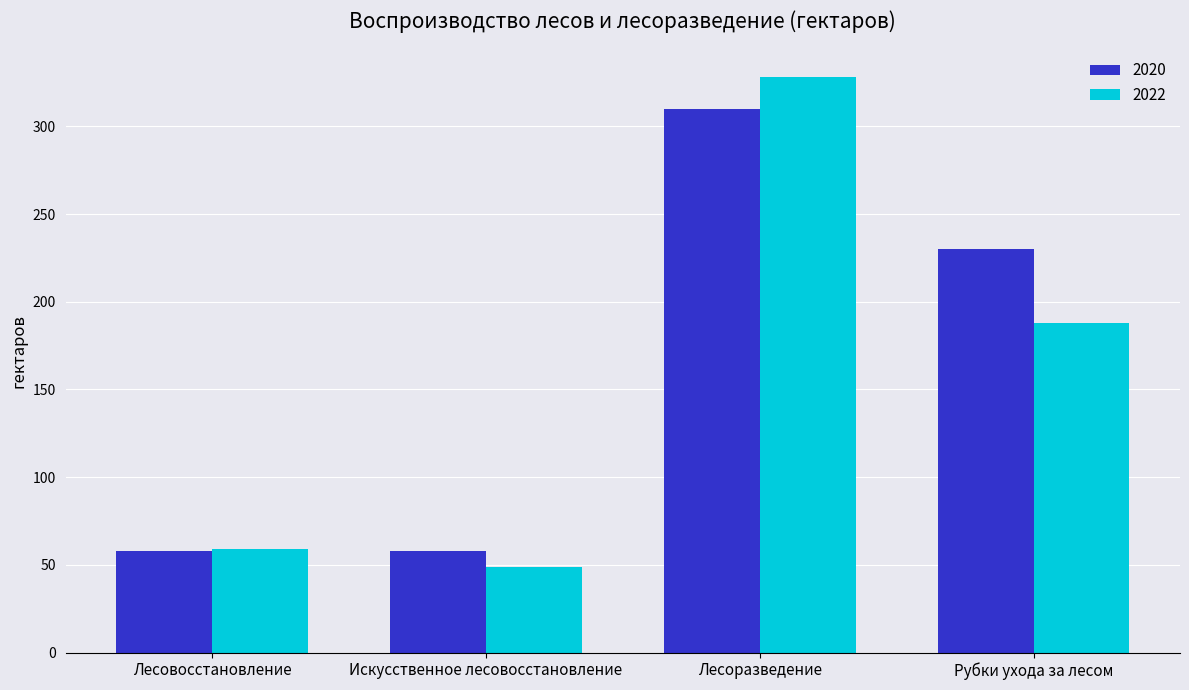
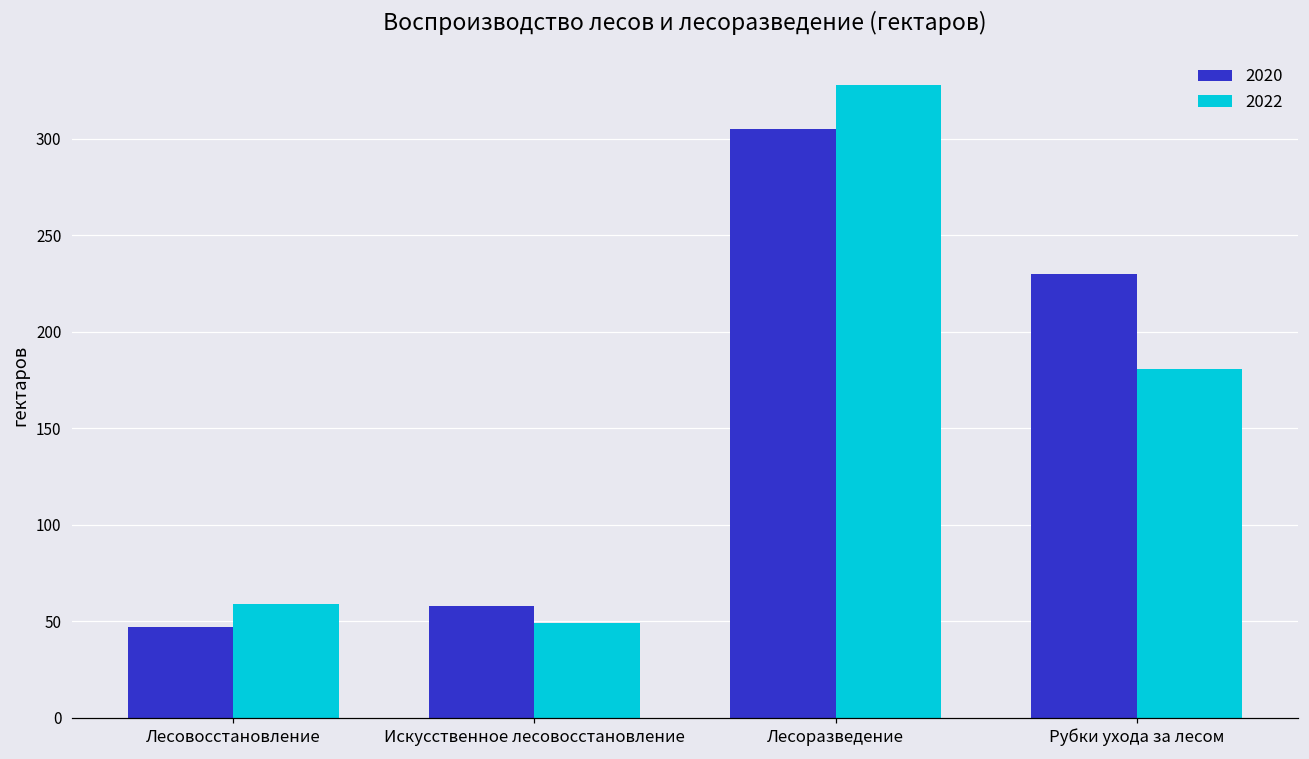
2020, Лесовосстановление: 58 -> 47
2020, Лесоразведение: 310 -> 305
2022, Рубки ухода за лесом: 188 -> 181
